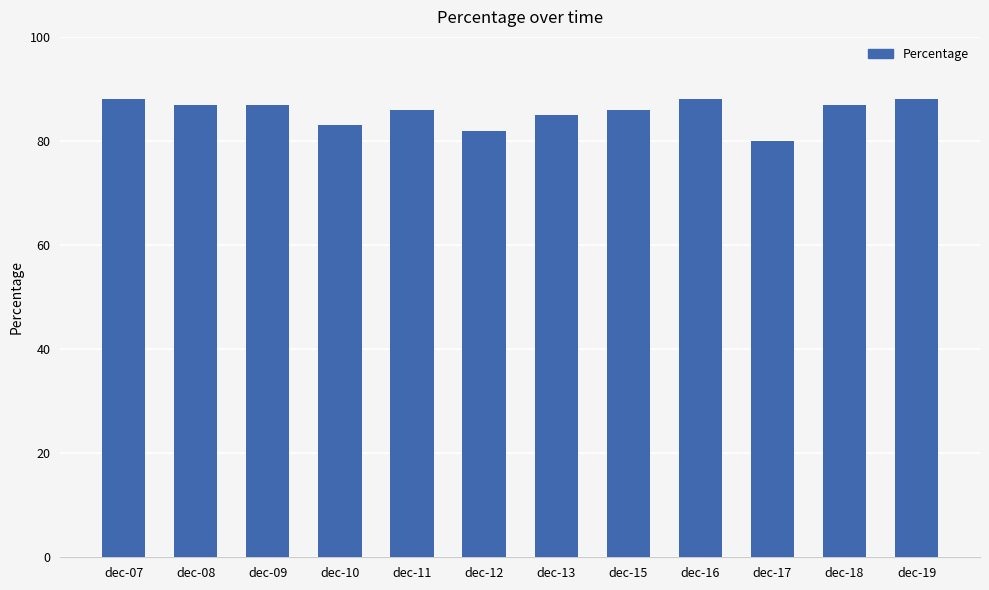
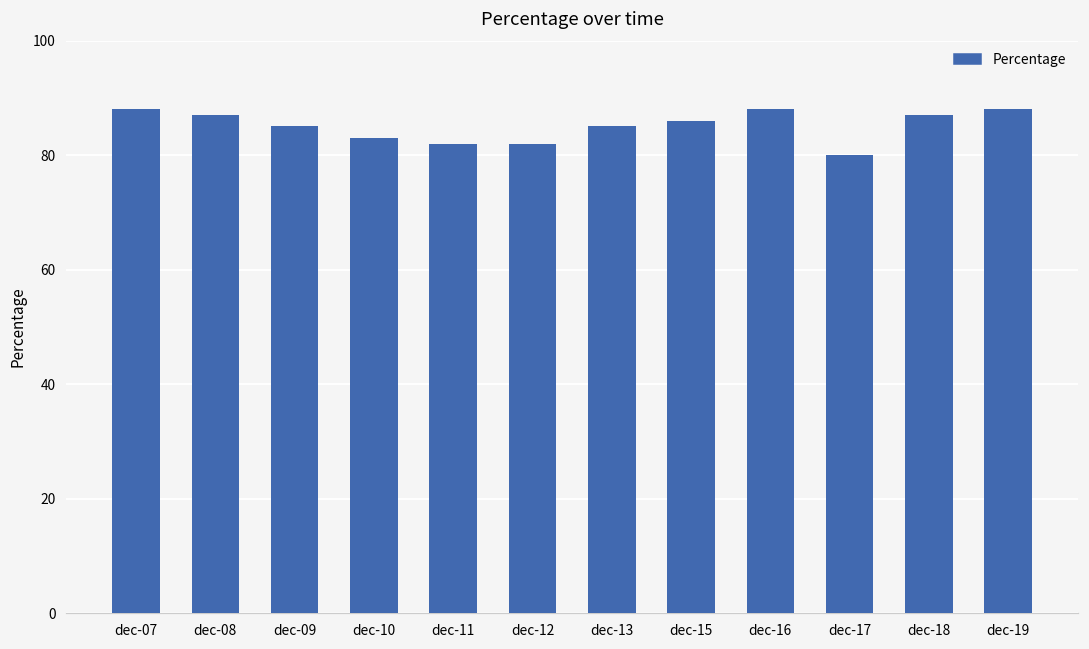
dec-09: 87 -> 85
dec-11: 86 -> 82
